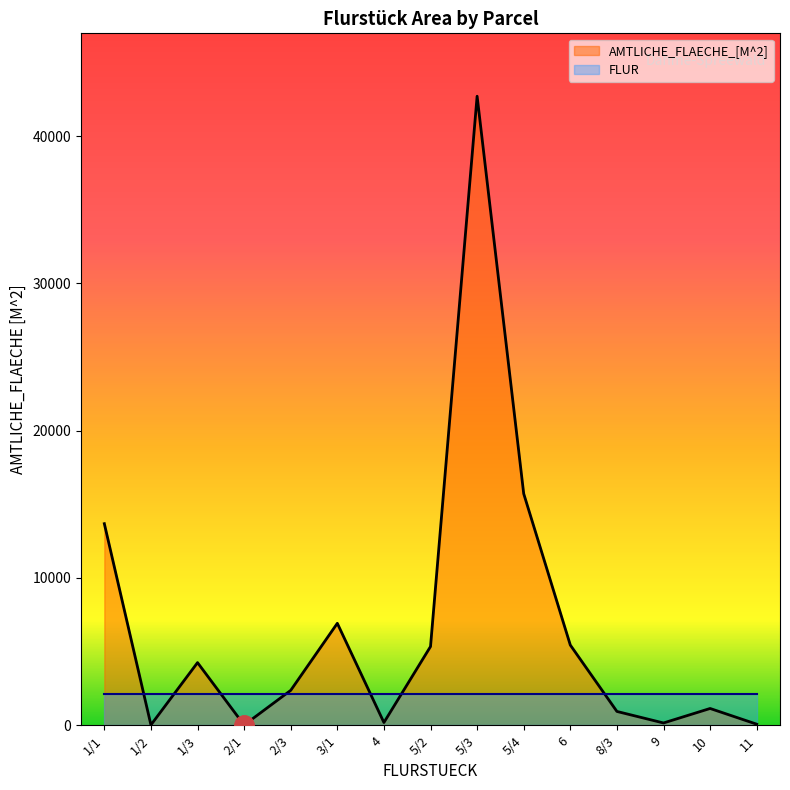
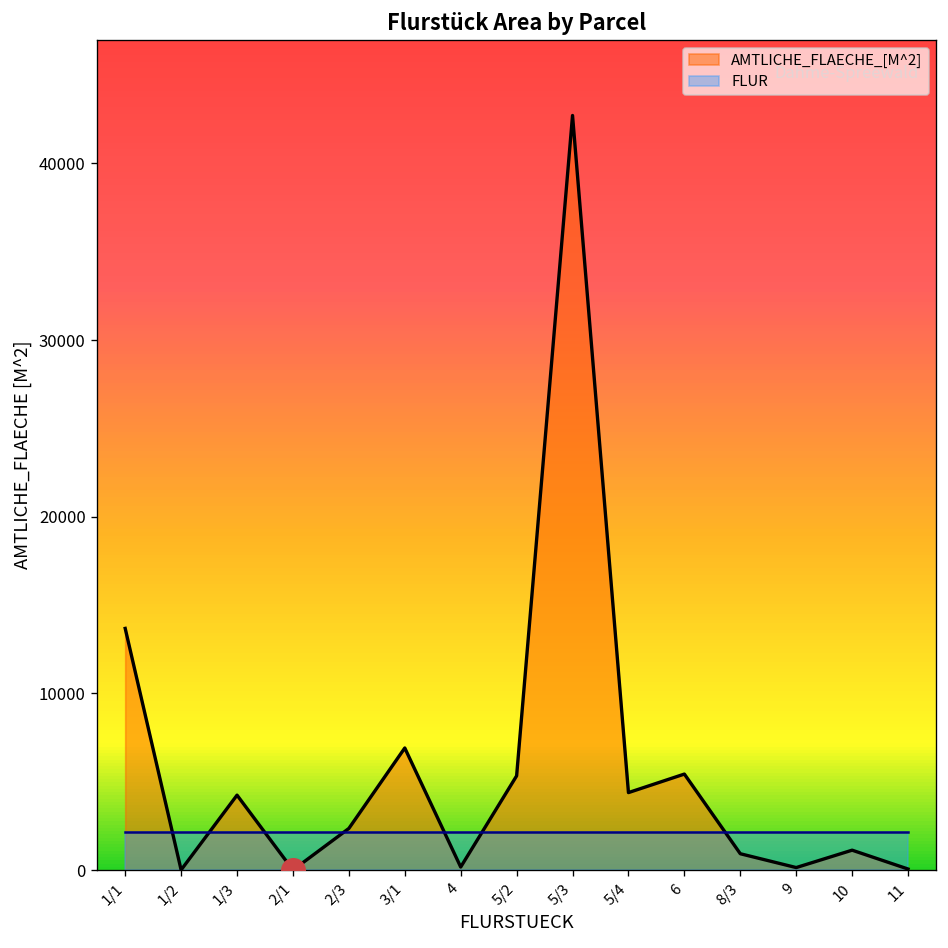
AMTLICHE_FLAECHE_[M^2], 5/4: 15700 -> 4400
